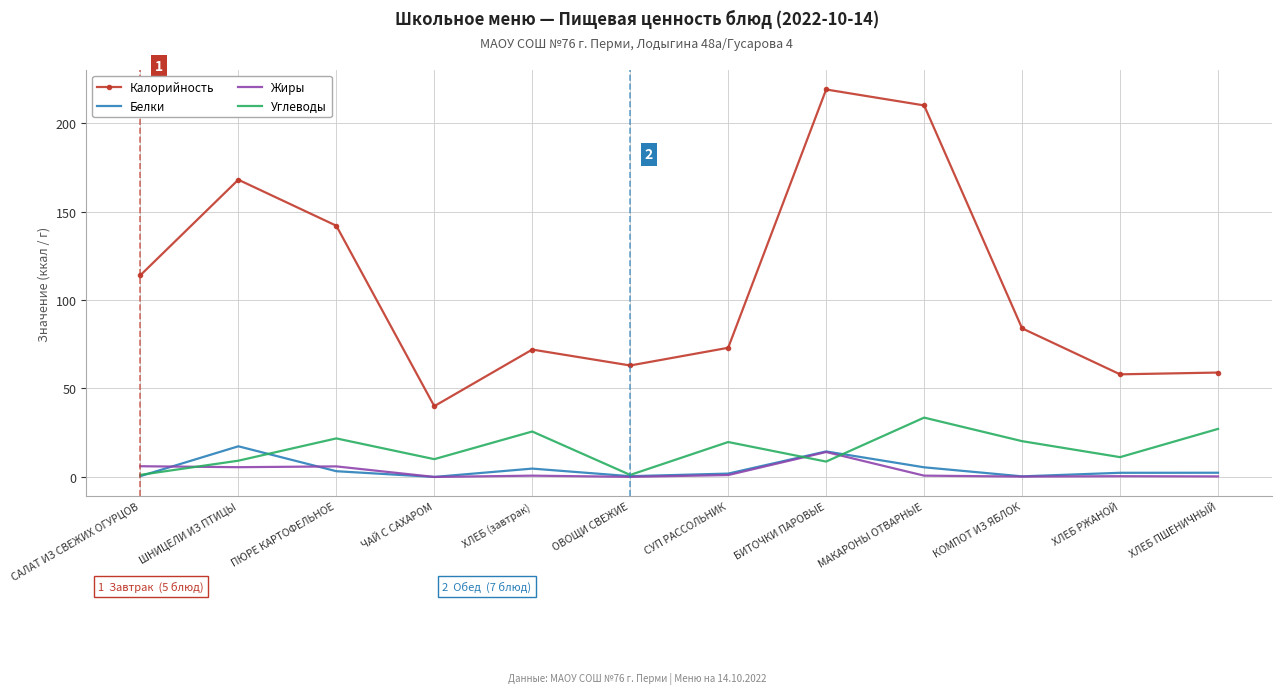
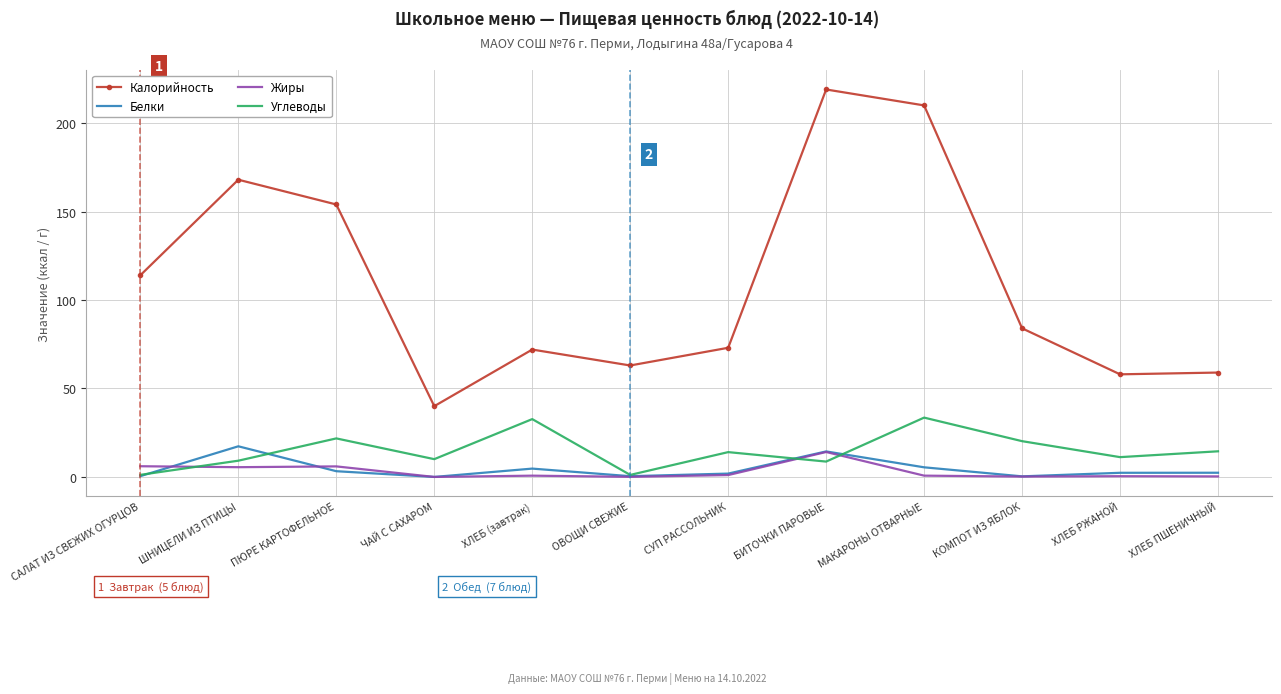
Калорийность, ПЮРЕ КАРТОФЕЛЬНОЕ: 142 -> 154
Углеводы, ХЛЕБ (завтрак): 26 -> 33
Углеводы, СУП РАССОЛЬНИК: 20 -> 14
Углеводы, ХЛЕБ ПШЕНИЧНЫЙ: 27 -> 14
